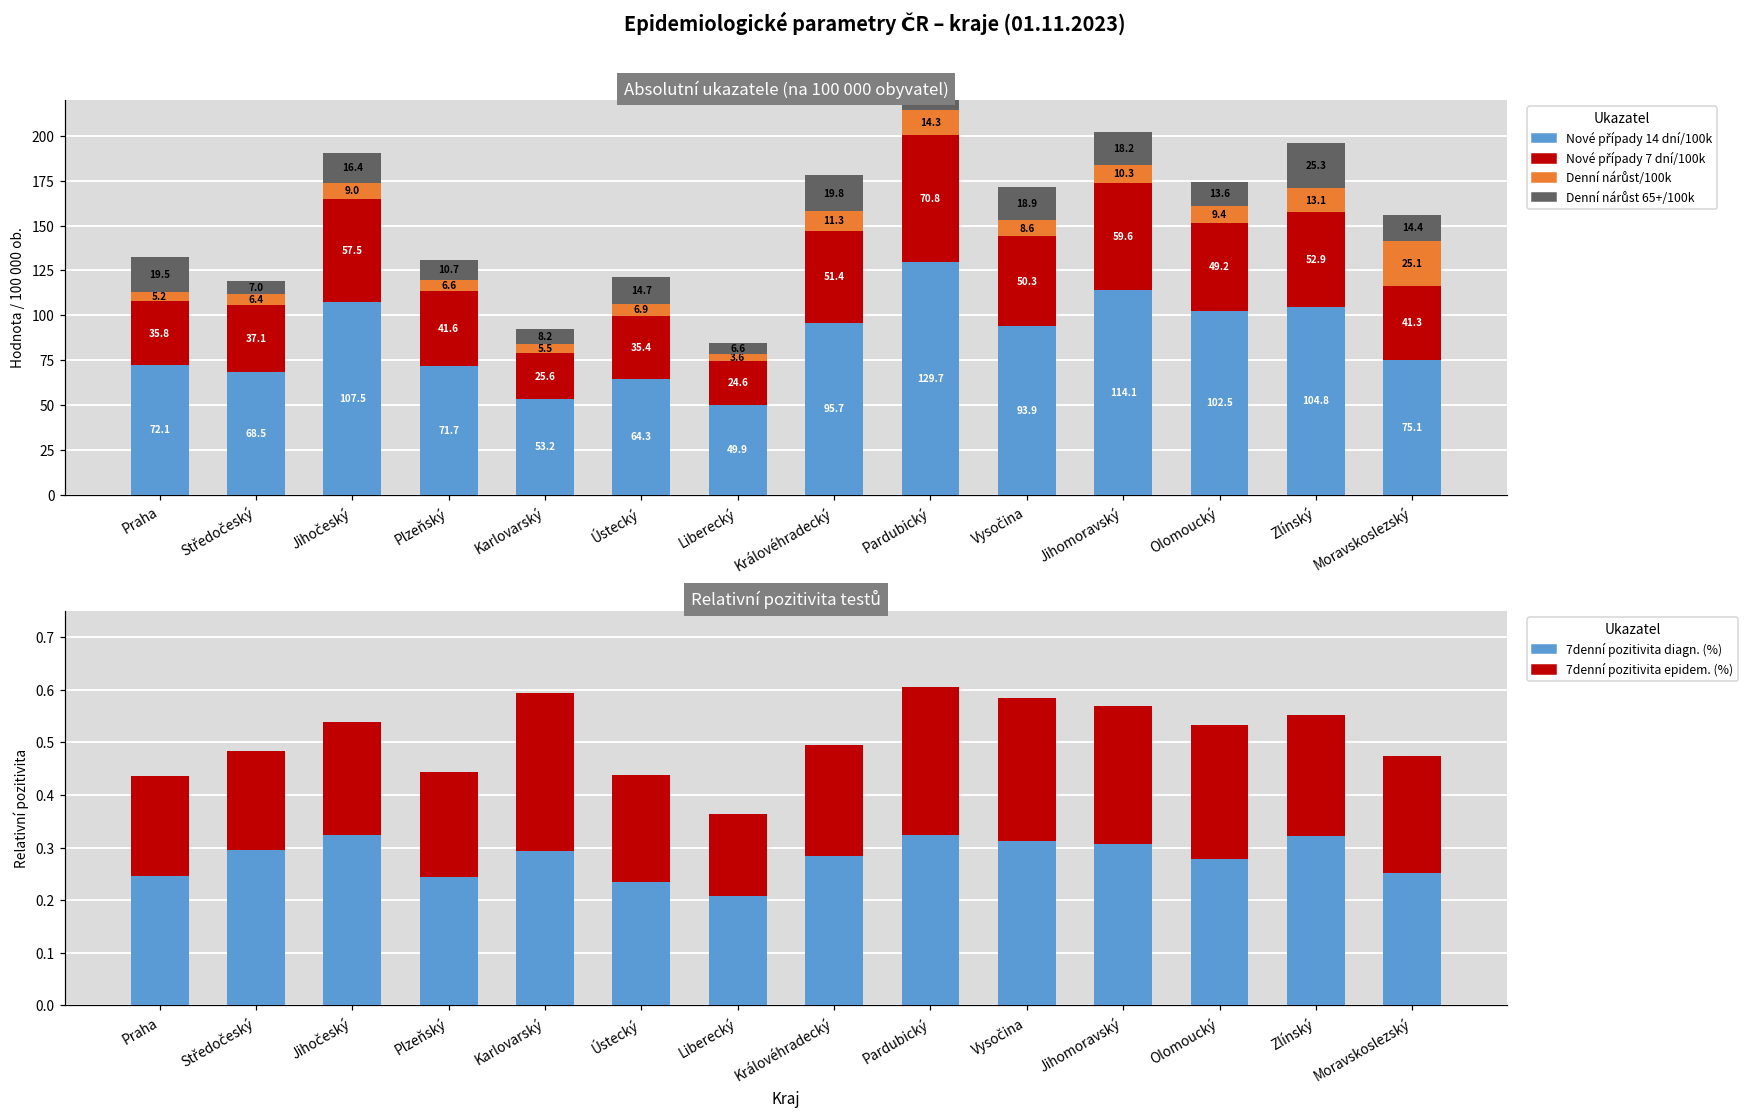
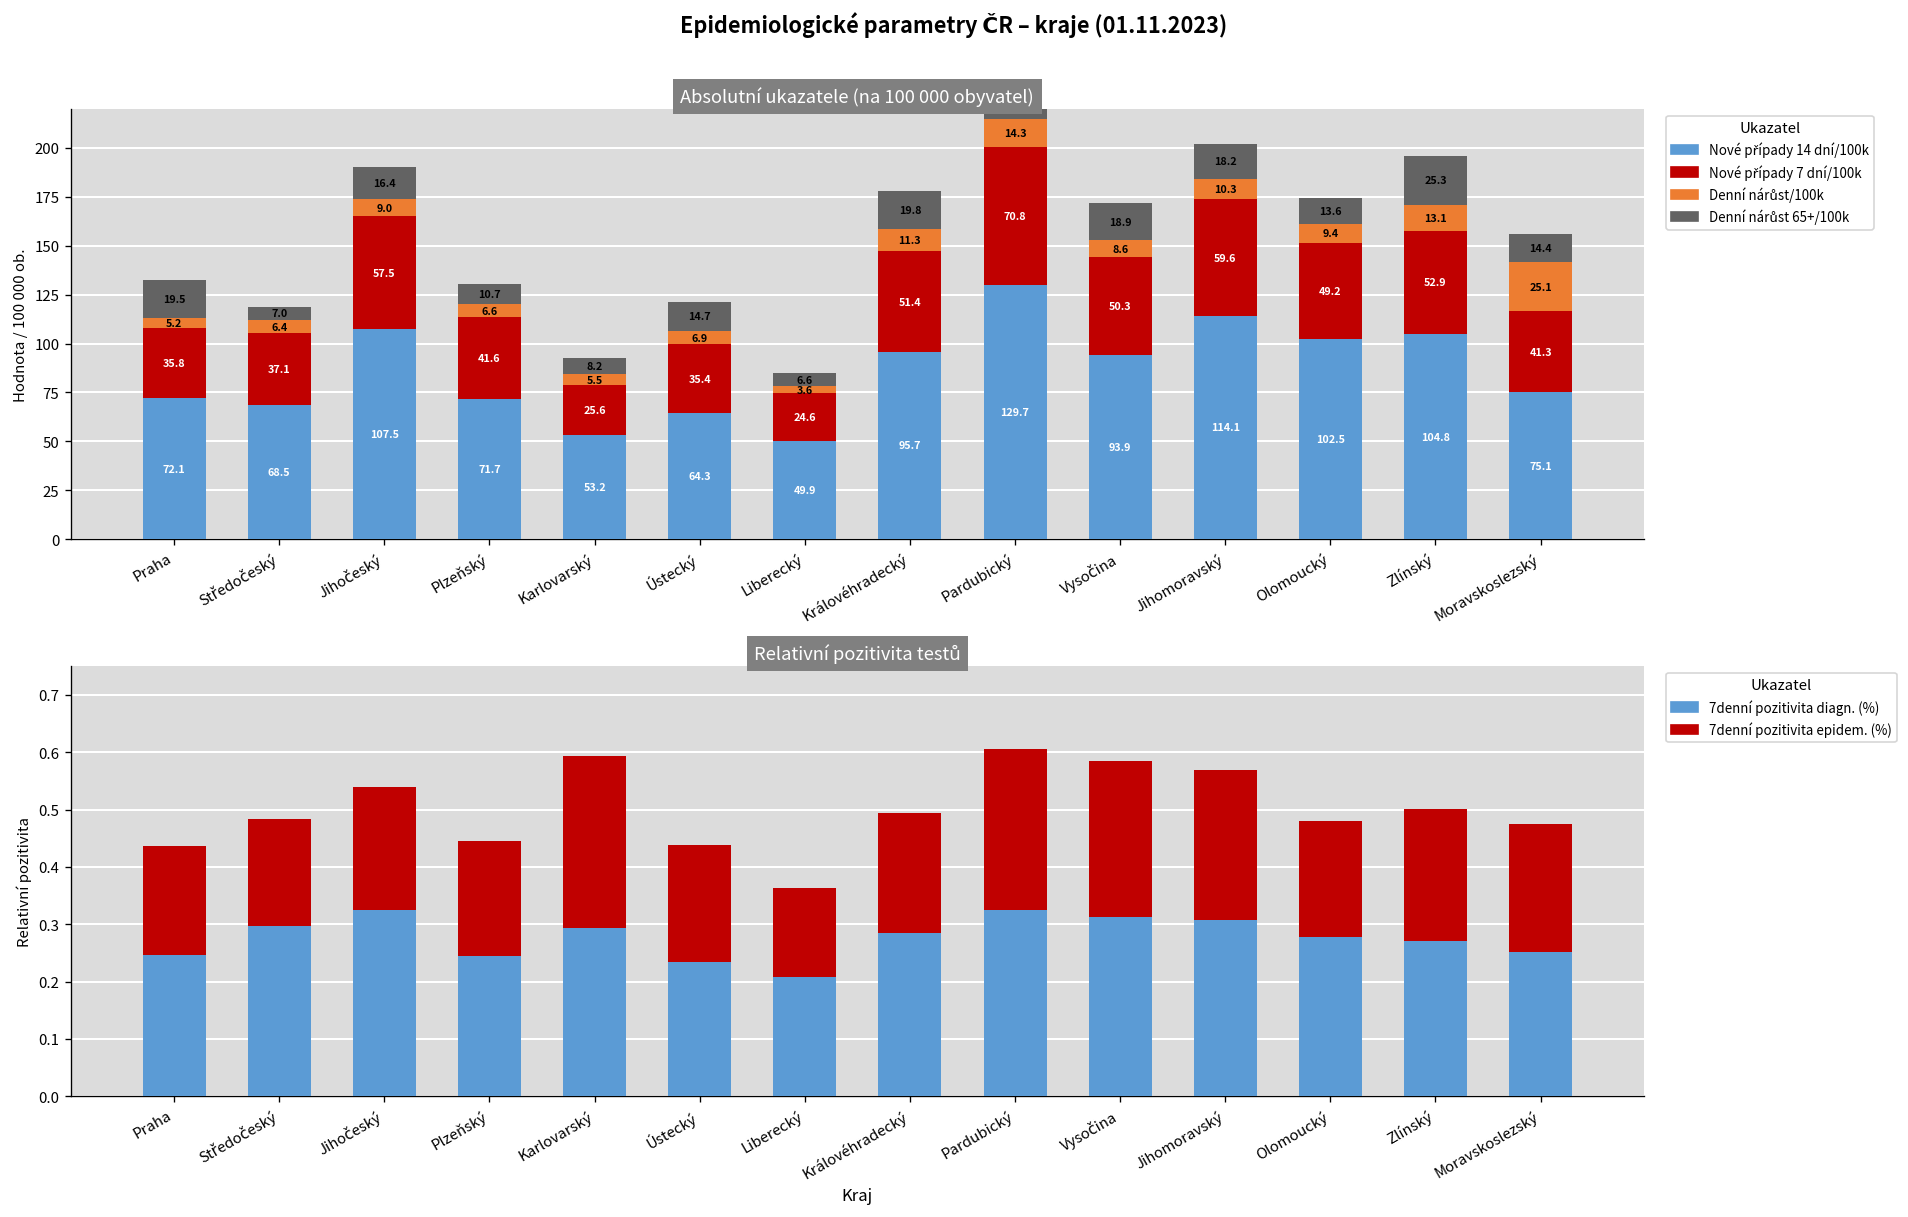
Relativní pozitivita testů, 7denní pozitivita epidem. (%), Olomoucký: 0.25 -> 0.20
Relativní pozitivita testů, 7denní pozitivita diagn. (%), Zlínský: 0.32 -> 0.27
